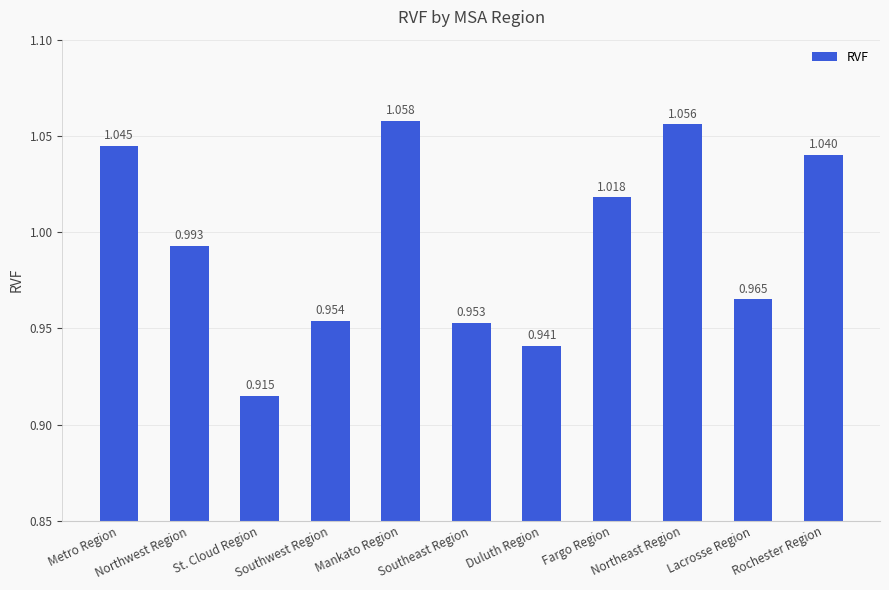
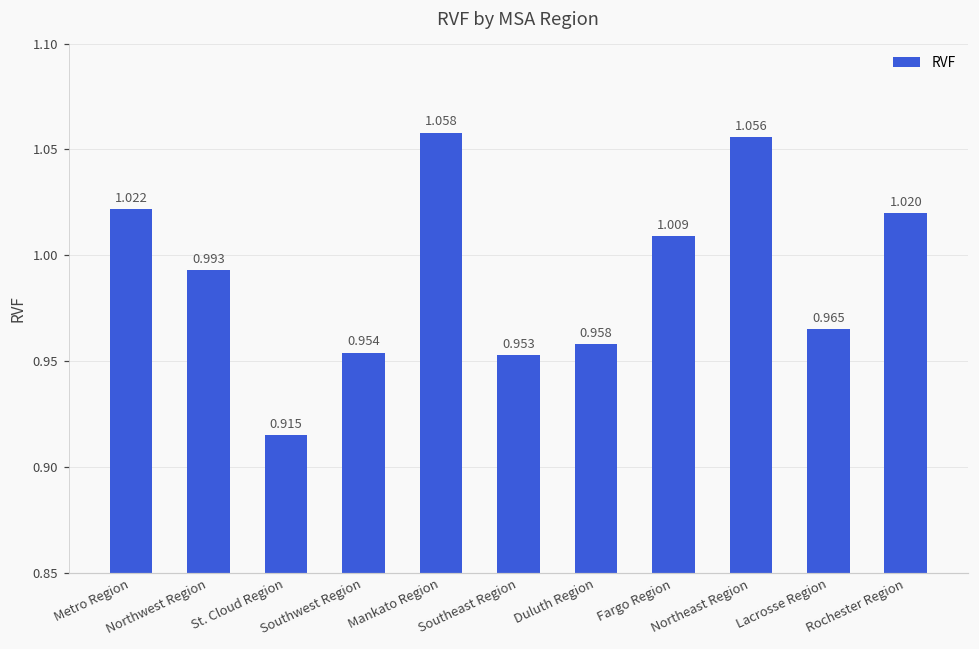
Metro Region: 1.045 -> 1.022
Duluth Region: 0.941 -> 0.958
Fargo Region: 1.018 -> 1.009
Rochester Region: 1.040 -> 1.020
